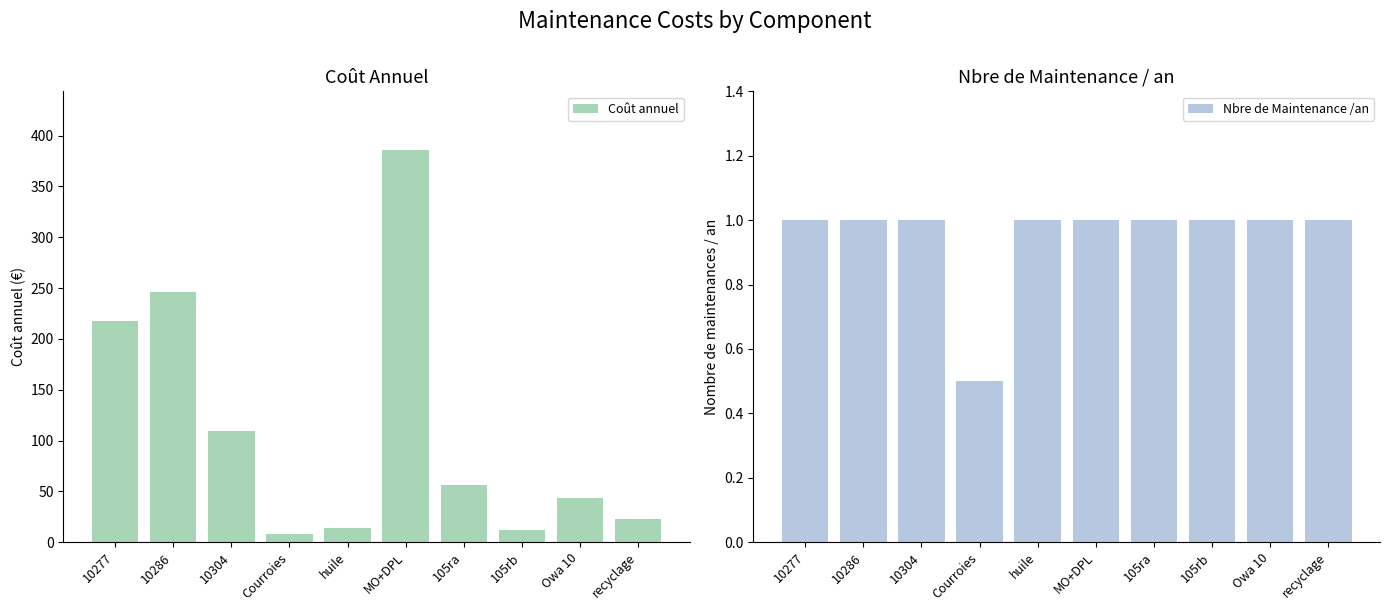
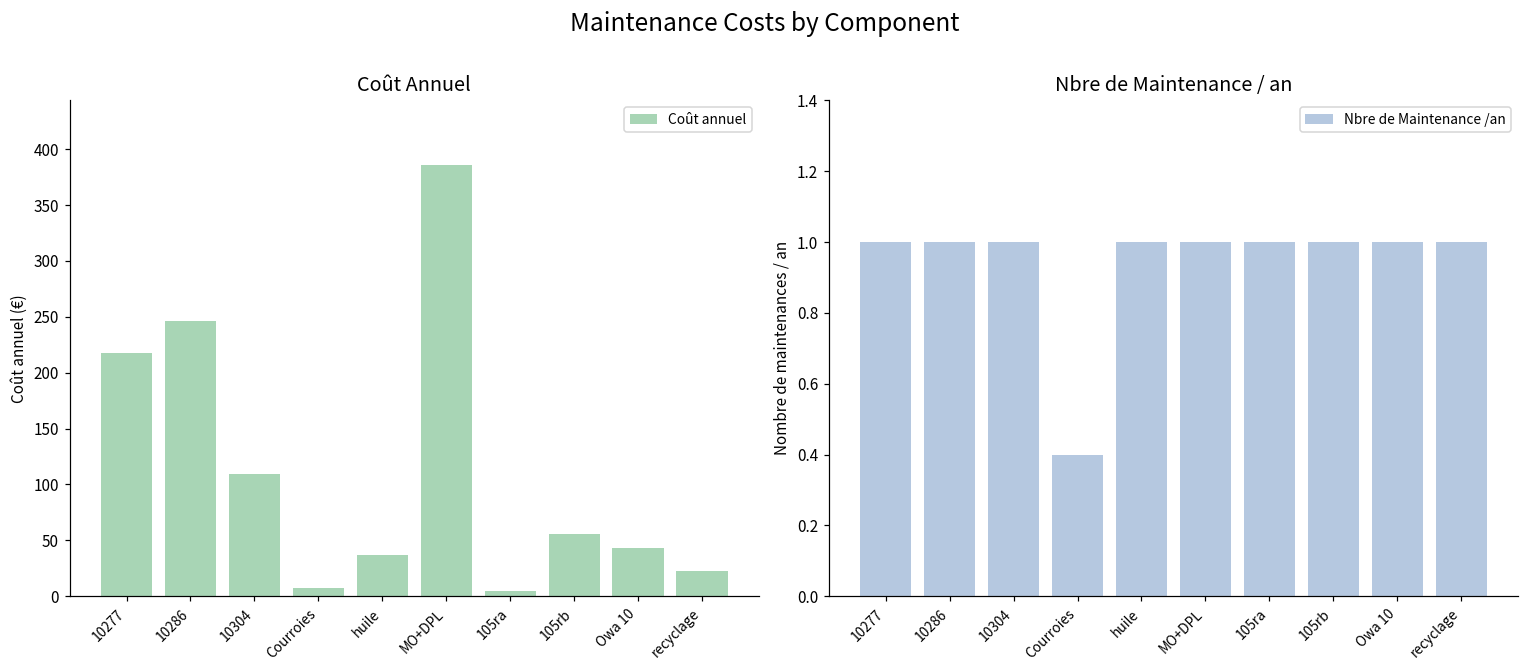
Coût Annuel, huile: 14 -> 37
Coût Annuel, 105ra: 56 -> 5
Coût Annuel, 105rb: 12 -> 56
Nbre de Maintenance / an, Courroies: 0.5 -> 0.4
